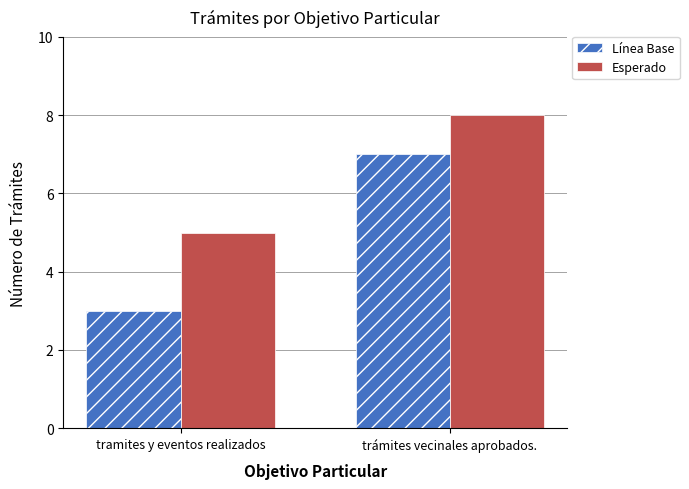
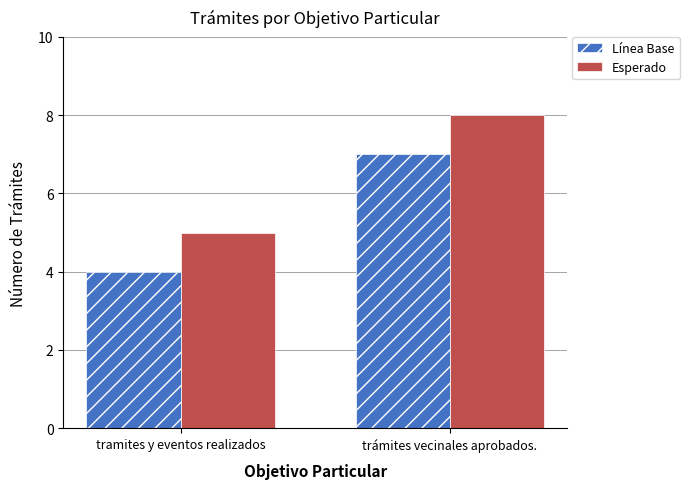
Línea Base, tramites y eventos realizados: 3 -> 4
